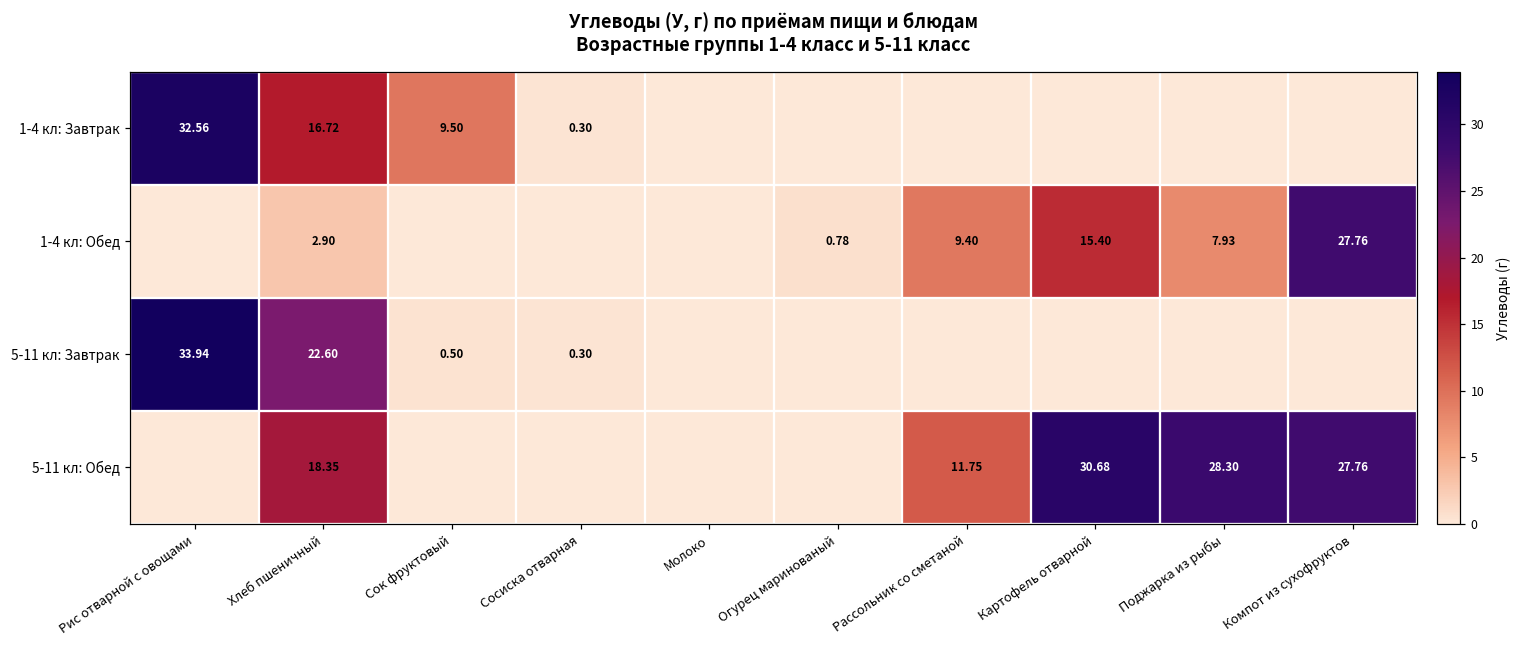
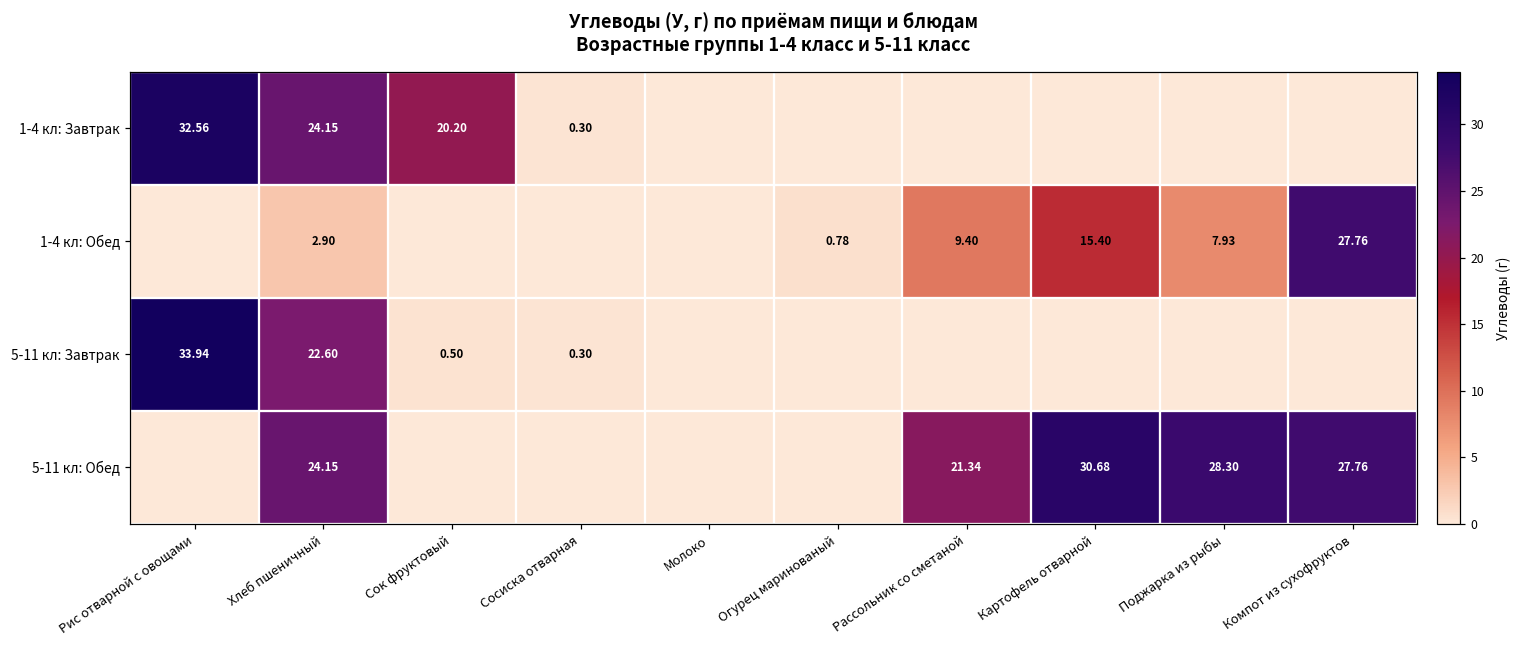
1-4 кл: Завтрак, Хлеб пшеничный: 16.72 -> 24.15
1-4 кл: Завтрак, Сок фруктовый: 9.50 -> 20.20
5-11 кл: Обед, Хлеб пшеничный: 18.35 -> 24.15
5-11 кл: Обед, Рассольник со сметаной: 11.75 -> 21.34
